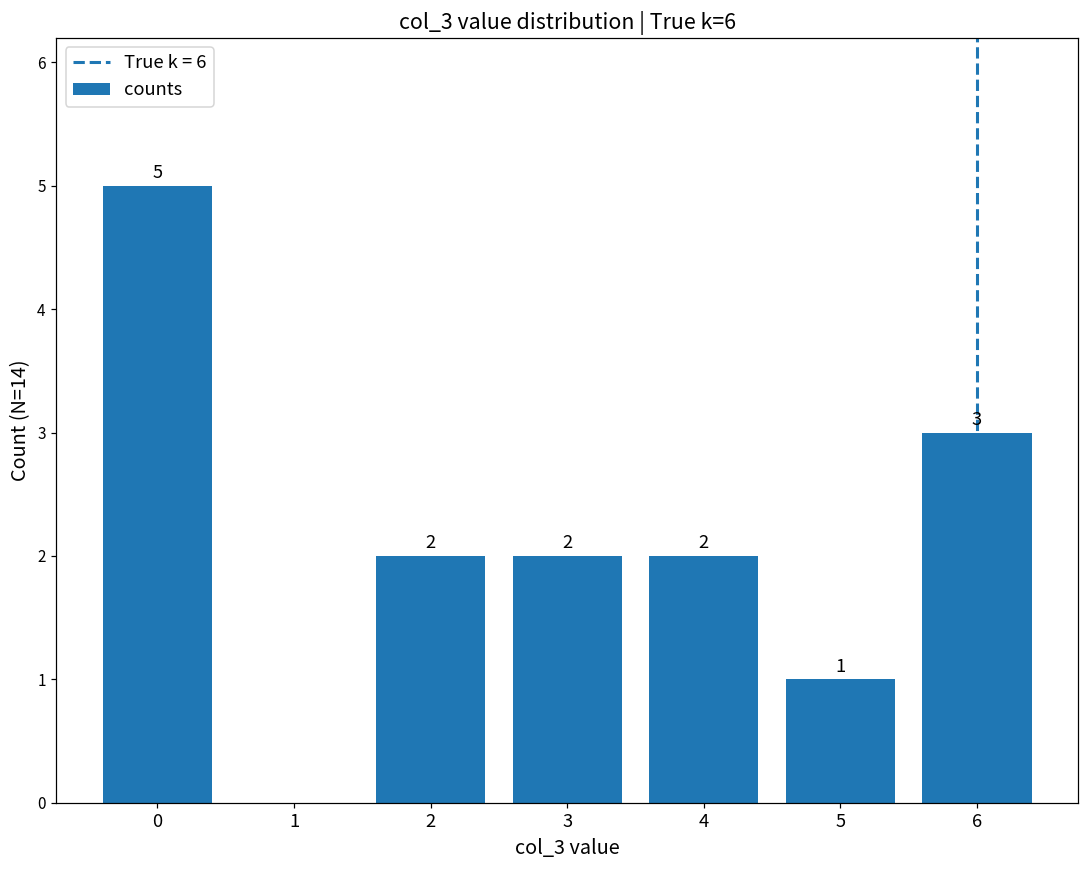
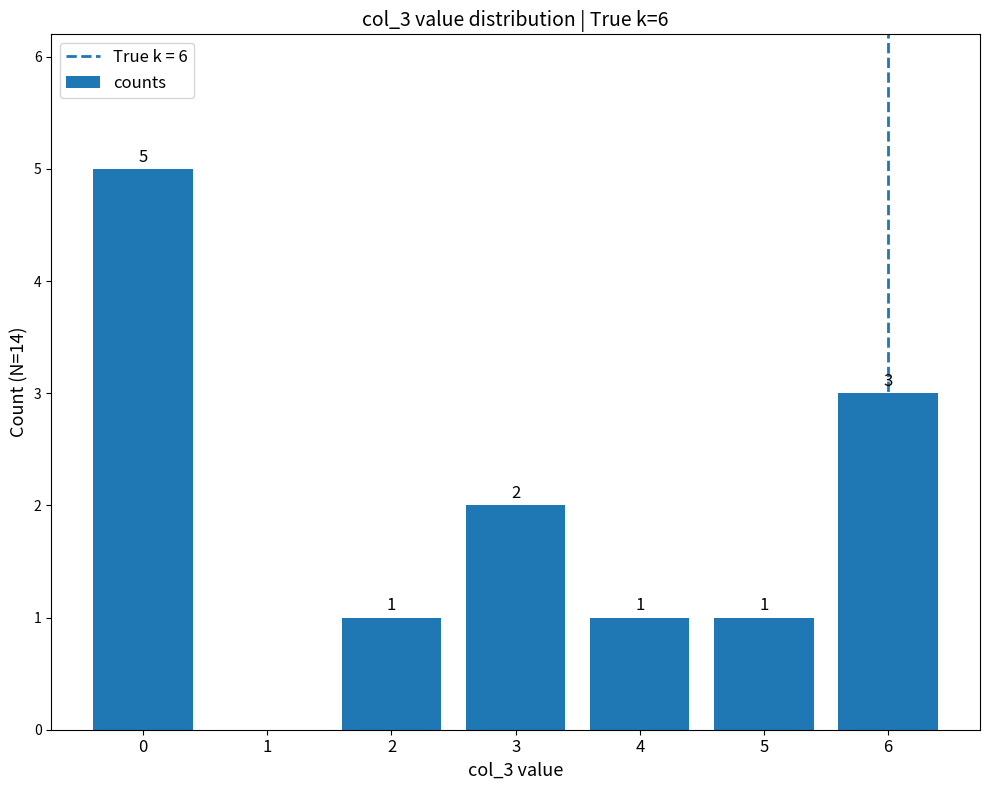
2: 2 -> 1
4: 2 -> 1
